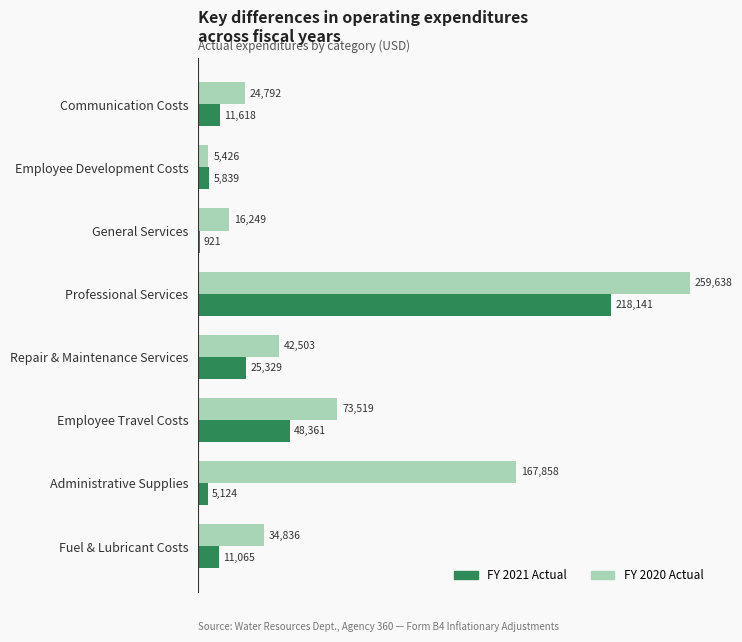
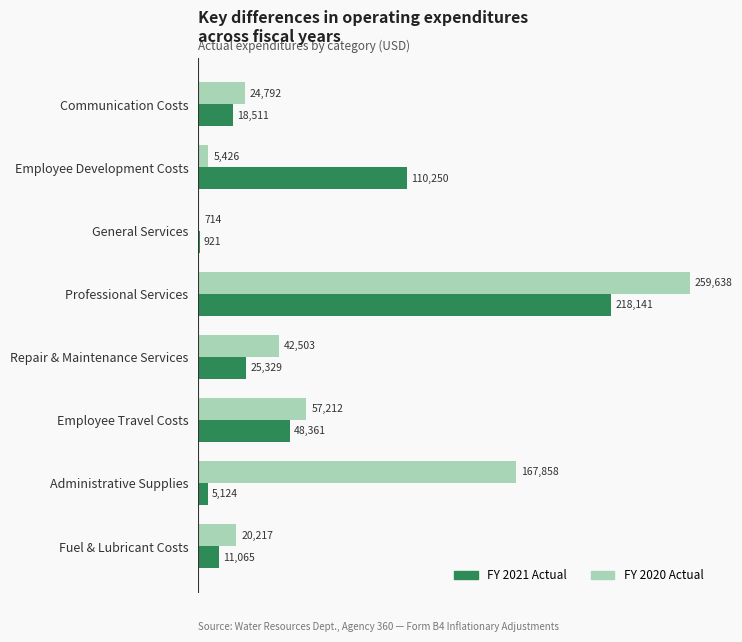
FY 2021 Actual, Communication Costs: 11,618 -> 18,511
FY 2021 Actual, Employee Development Costs: 5,839 -> 110,250
FY 2020 Actual, General Services: 16,249 -> 714
FY 2020 Actual, Employee Travel Costs: 73,519 -> 57,212
FY 2020 Actual, Fuel & Lubricant Costs: 34,836 -> 20,217
